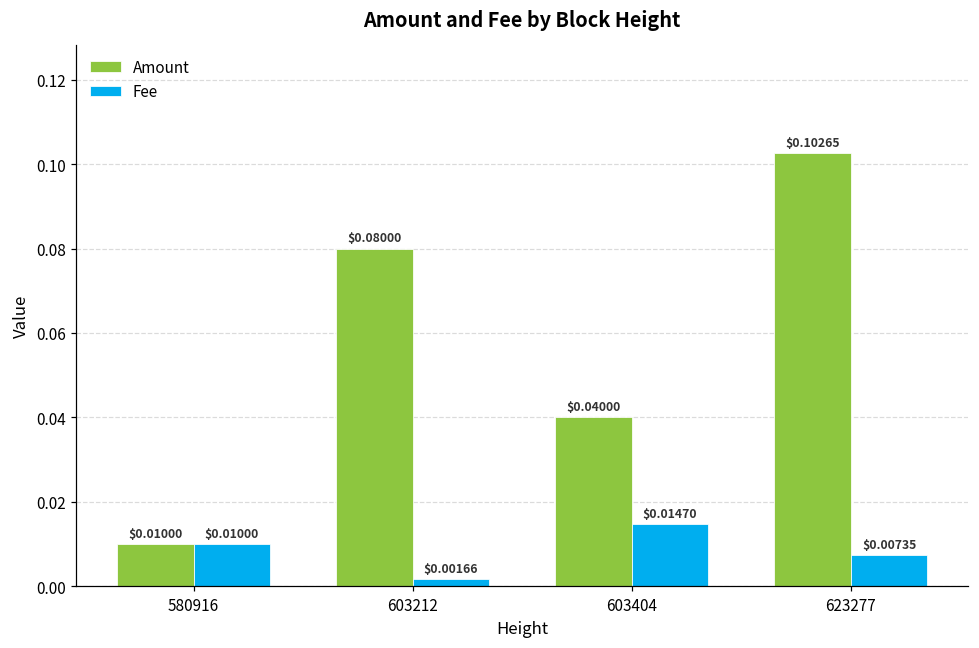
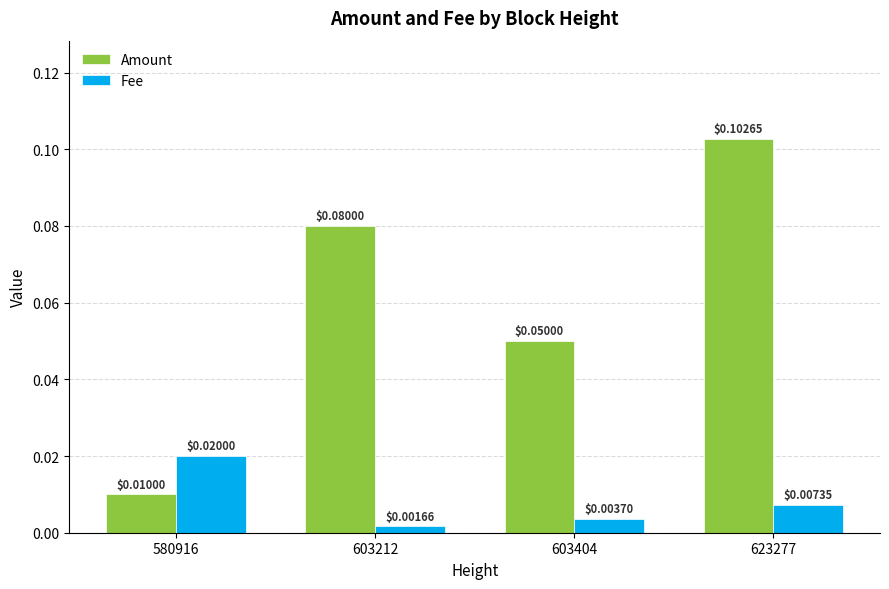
Fee, 580916: $0.01000 -> $0.02000
Amount, 603404: $0.04000 -> $0.05000
Fee, 603404: $0.01470 -> $0.00370
